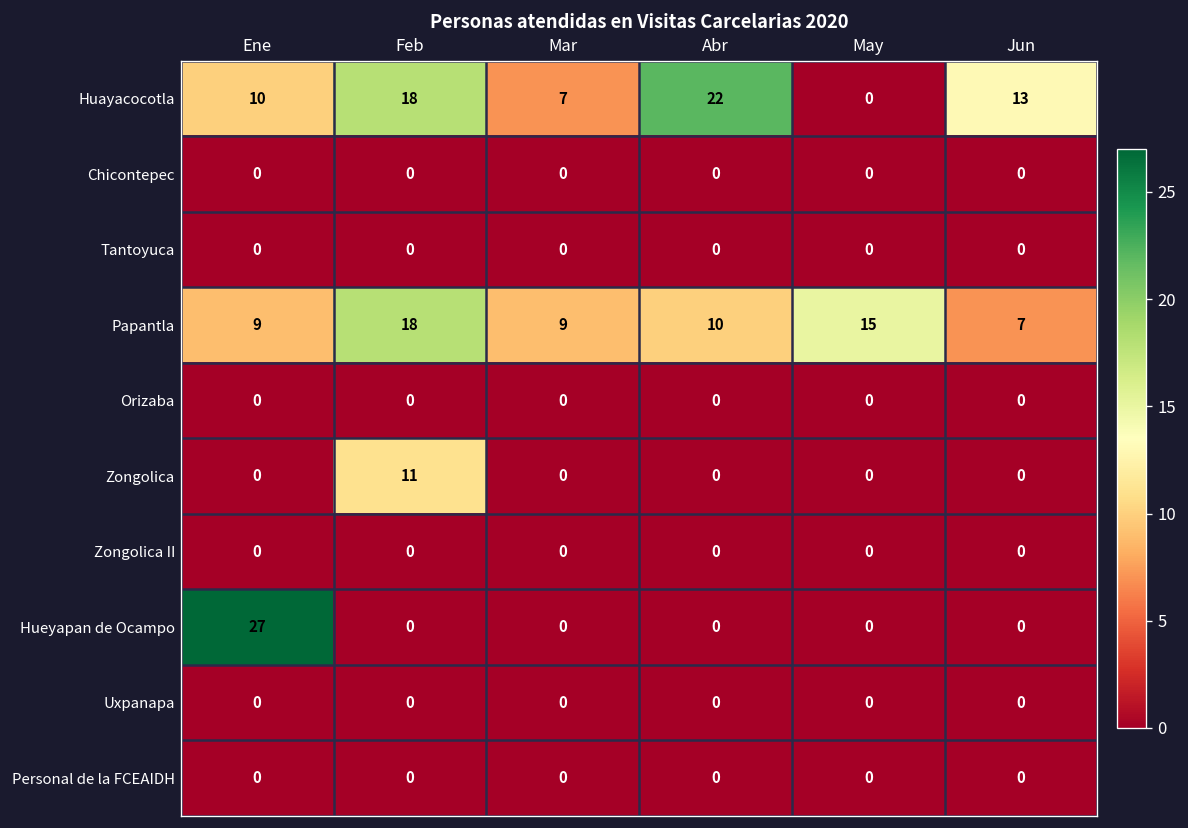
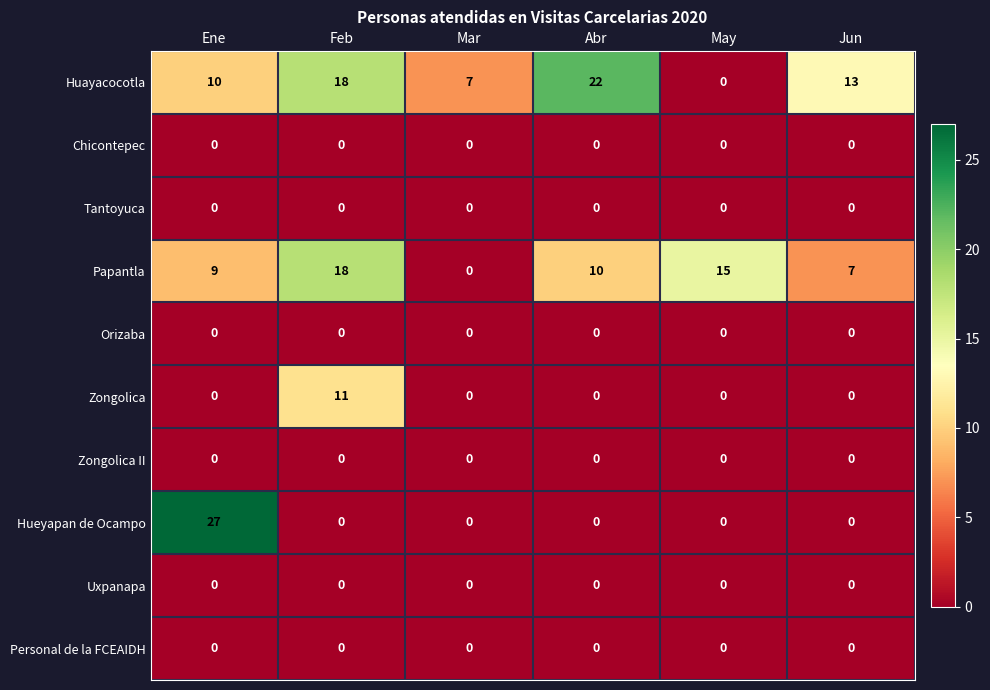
Papantla, Mar: 9 -> 0
